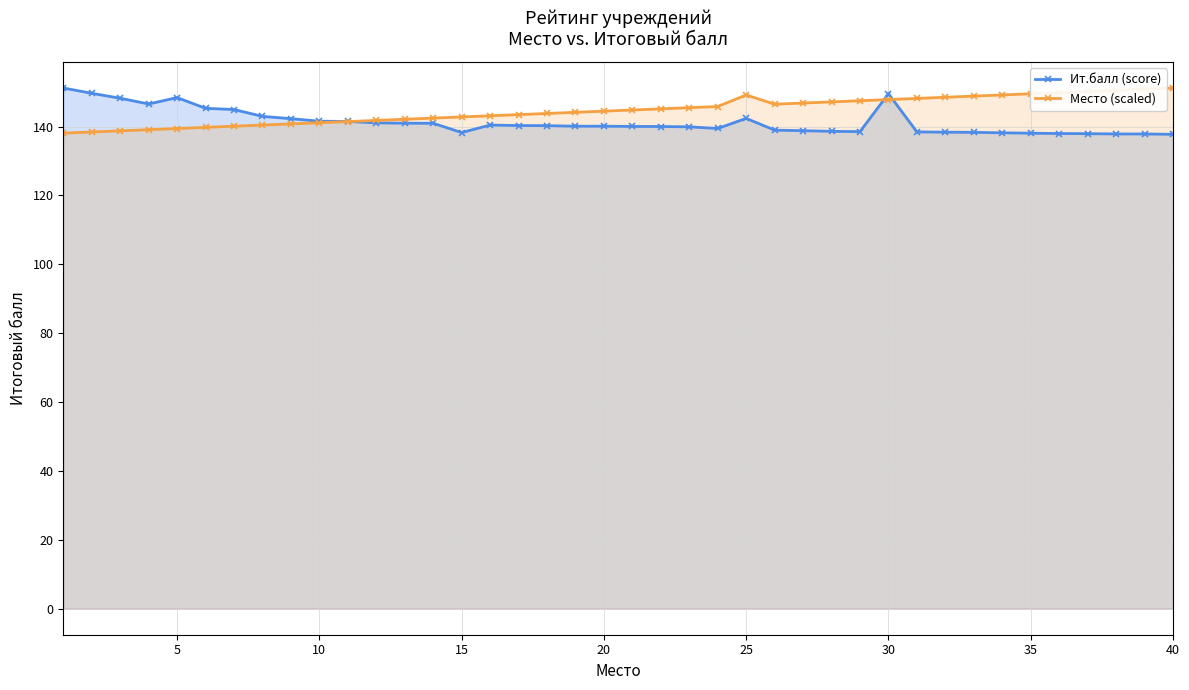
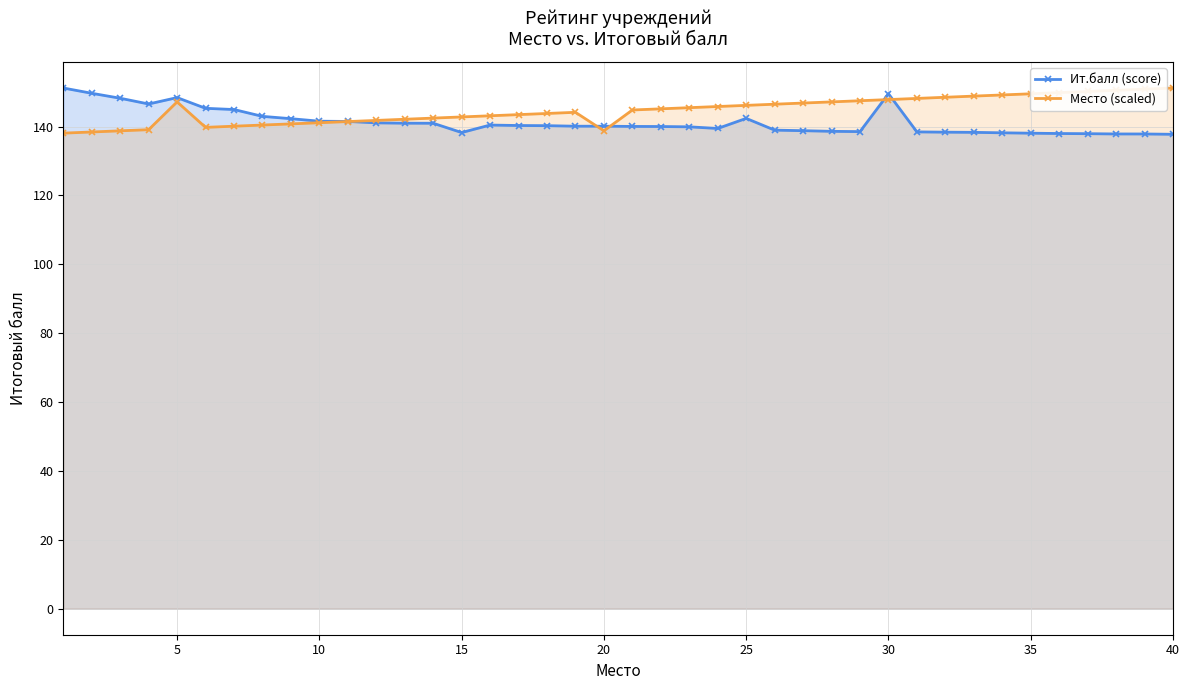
Место (scaled), 5: 139 -> 147
Место (scaled), 20: 144 -> 139
Место (scaled), 25: 149 -> 146
